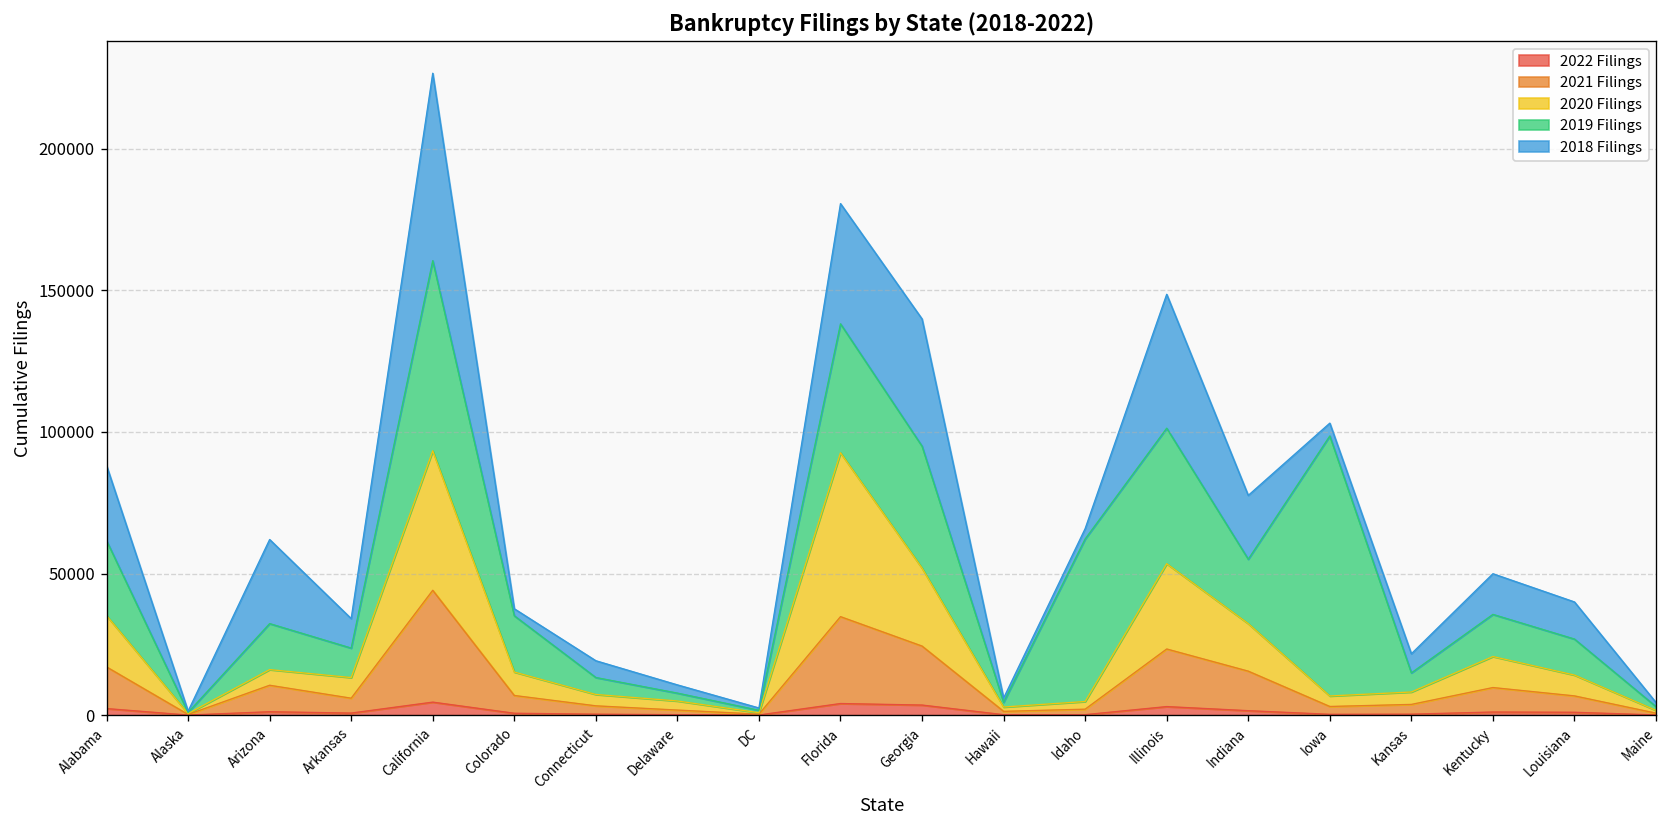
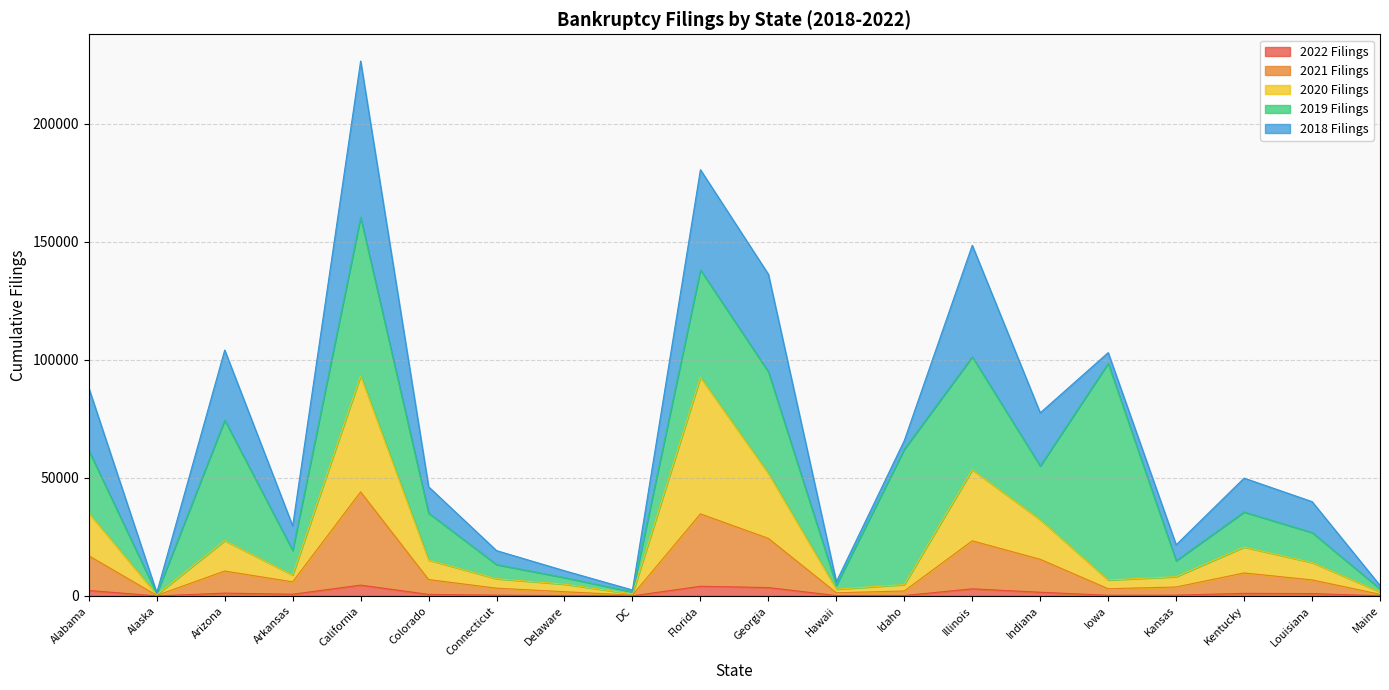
2020 Filings, Arizona: 6000 -> 13000
2019 Filings, Arizona: 16000 -> 51000
2020 Filings, Arkansas: 7000 -> 3000
2018 Filings, Colorado: 2000 -> 11000
2018 Filings, Georgia: 45000 -> 41000
